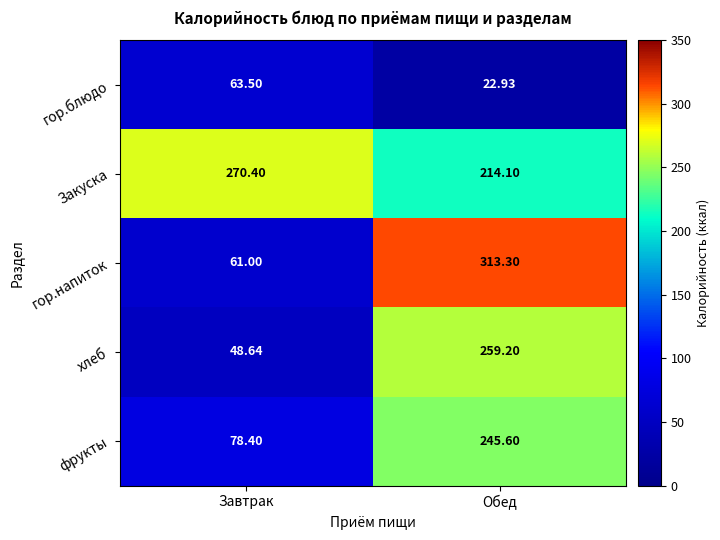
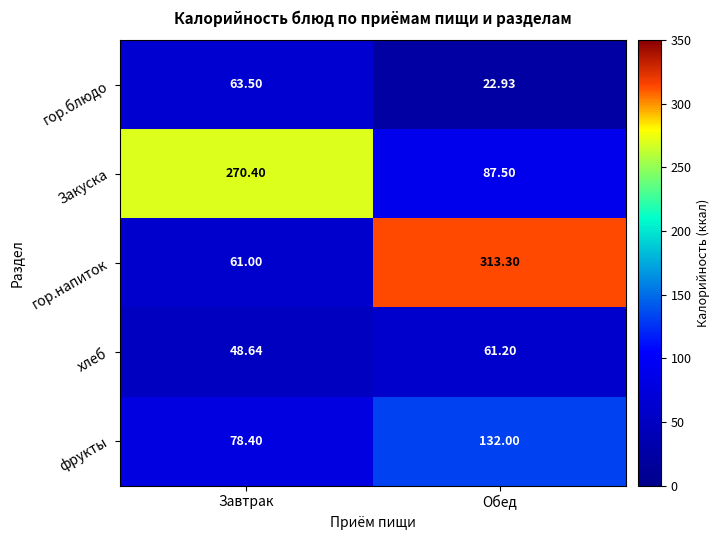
Закуска, Обед: 214.10 -> 87.50
хлеб, Обед: 259.20 -> 61.20
фрукты, Обед: 245.60 -> 132.00
